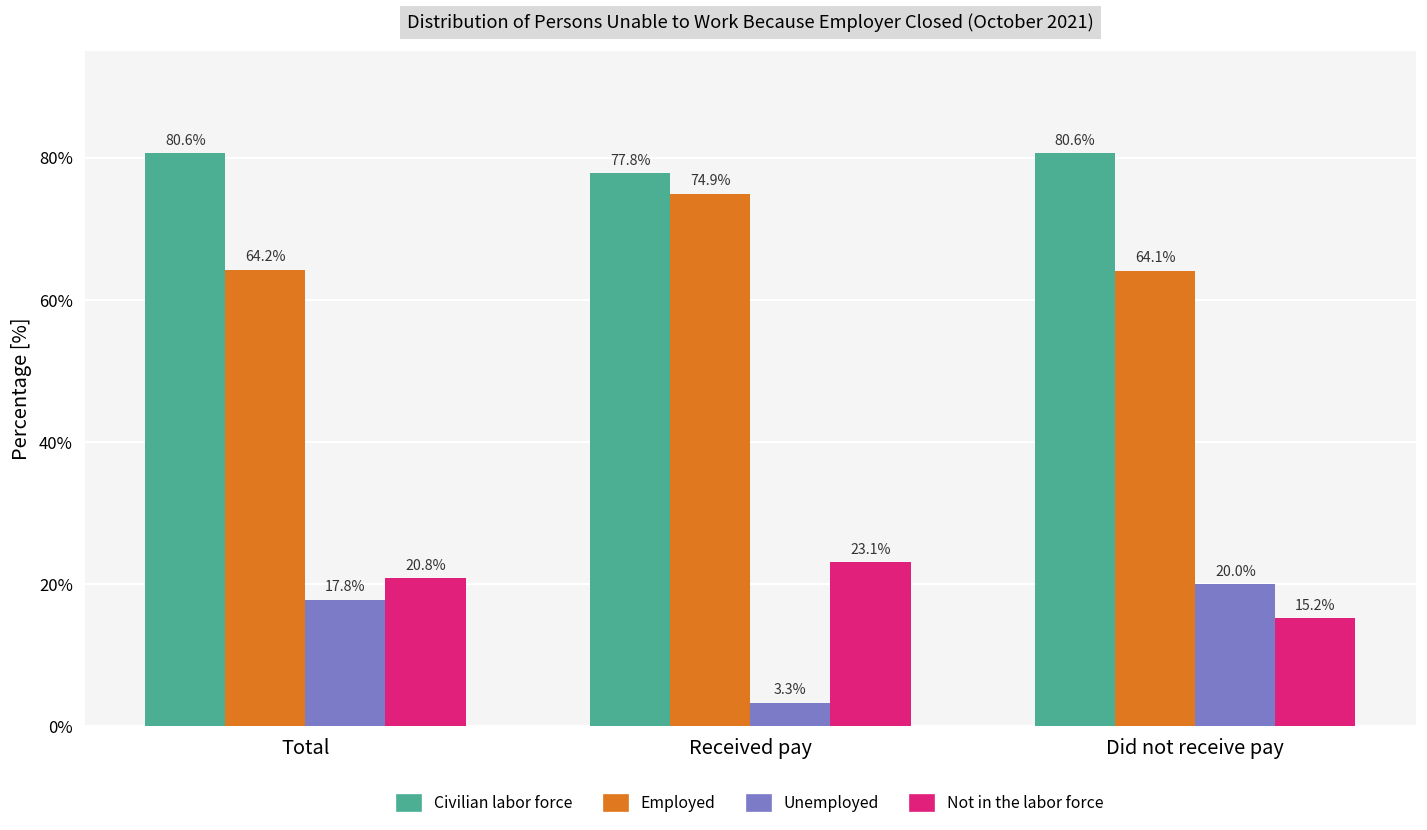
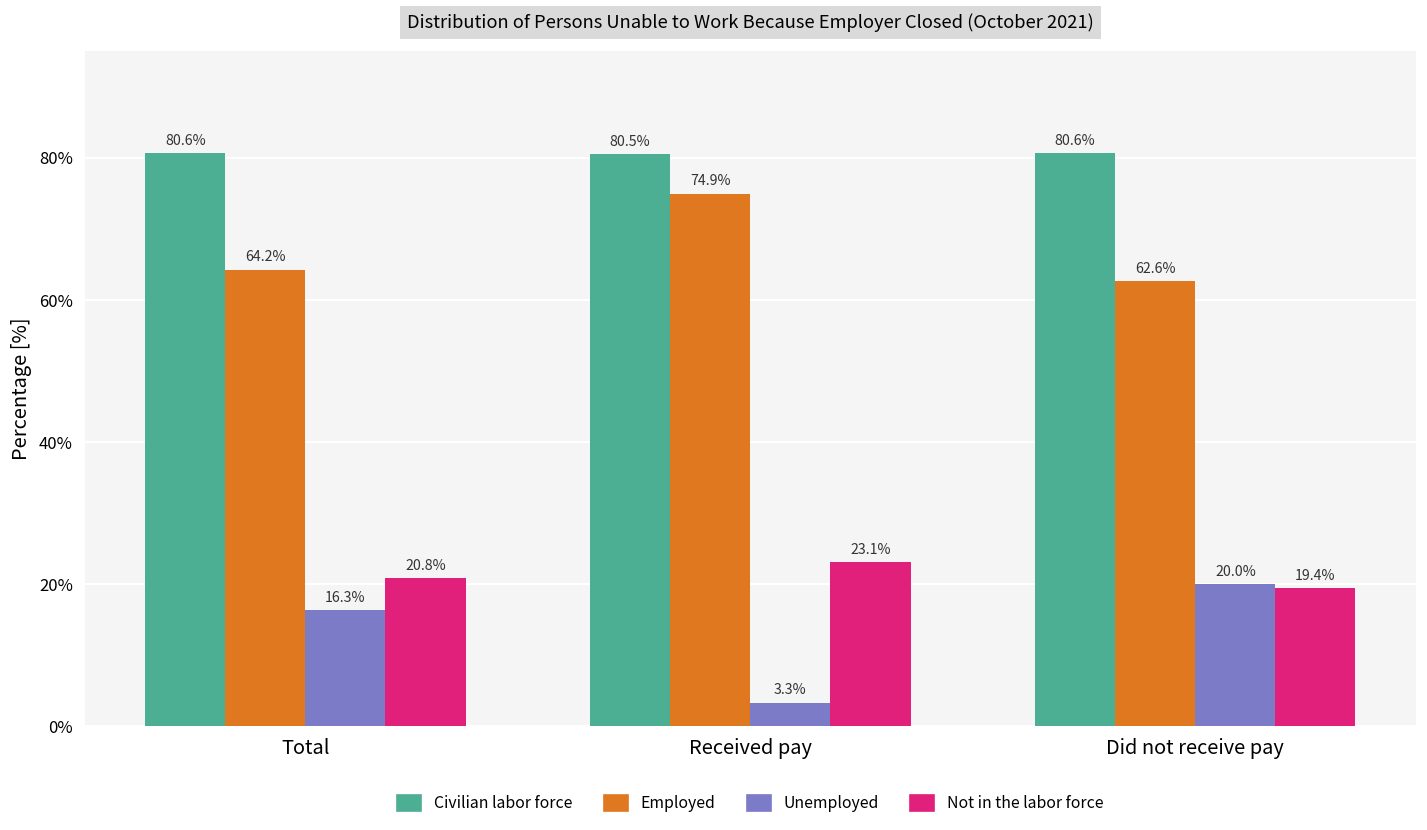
Unemployed, Total: 17.8% -> 16.3%
Civilian labor force, Received pay: 77.8% -> 80.5%
Employed, Did not receive pay: 64.1% -> 62.6%
Not in the labor force, Did not receive pay: 15.2% -> 19.4%
